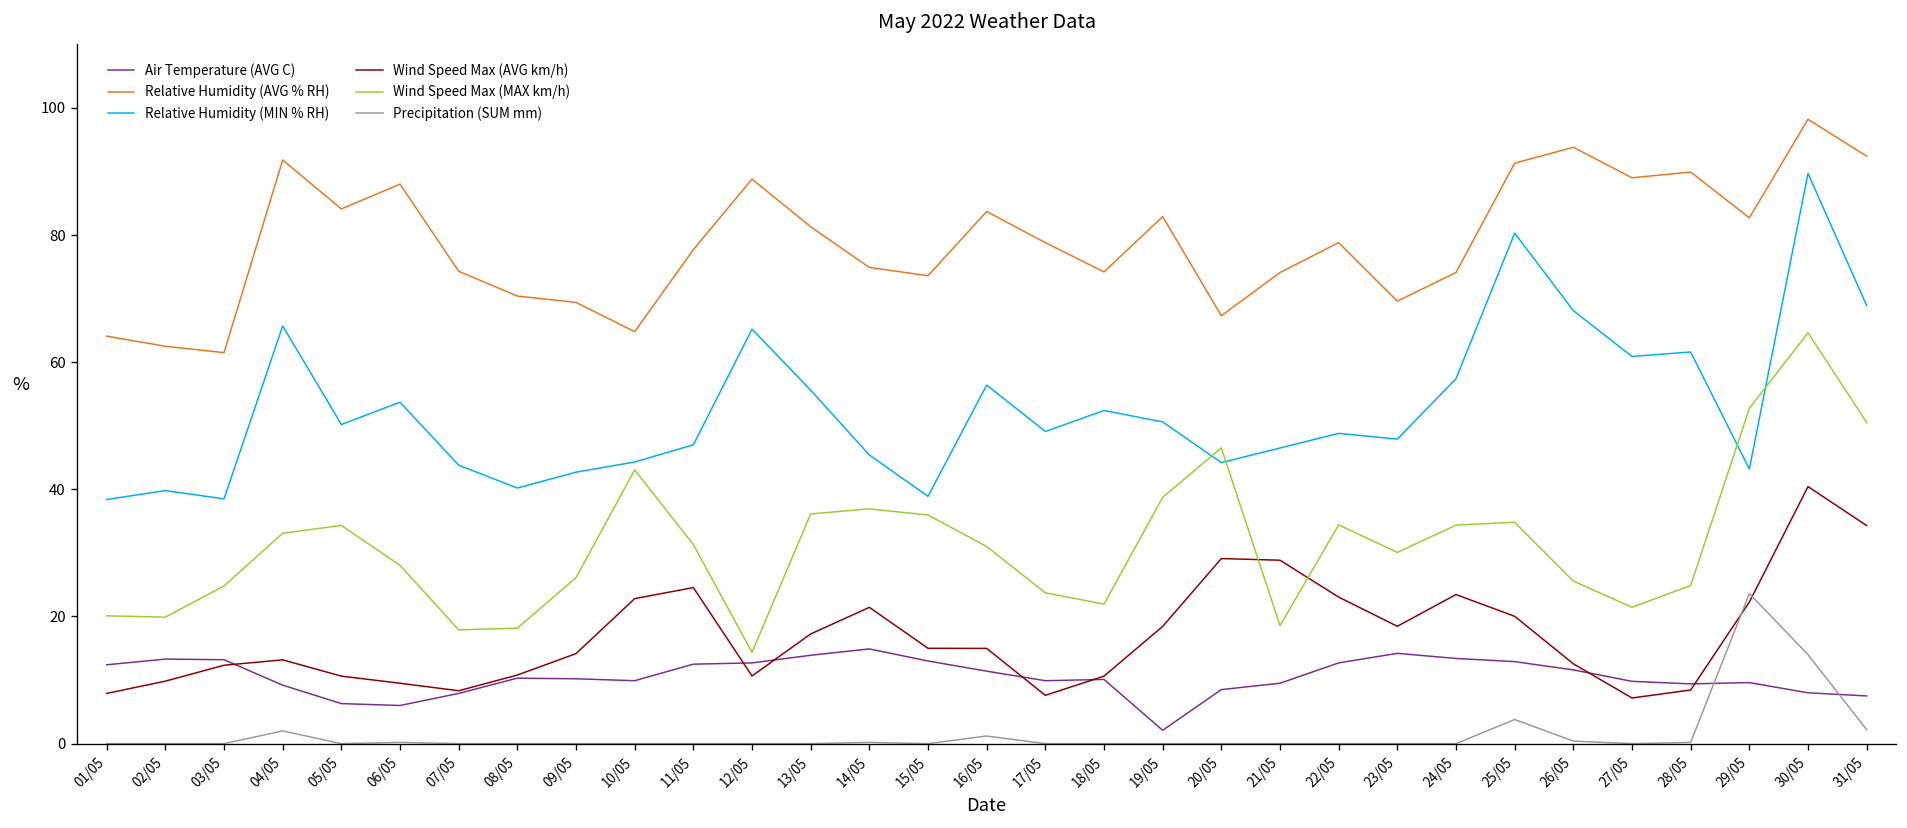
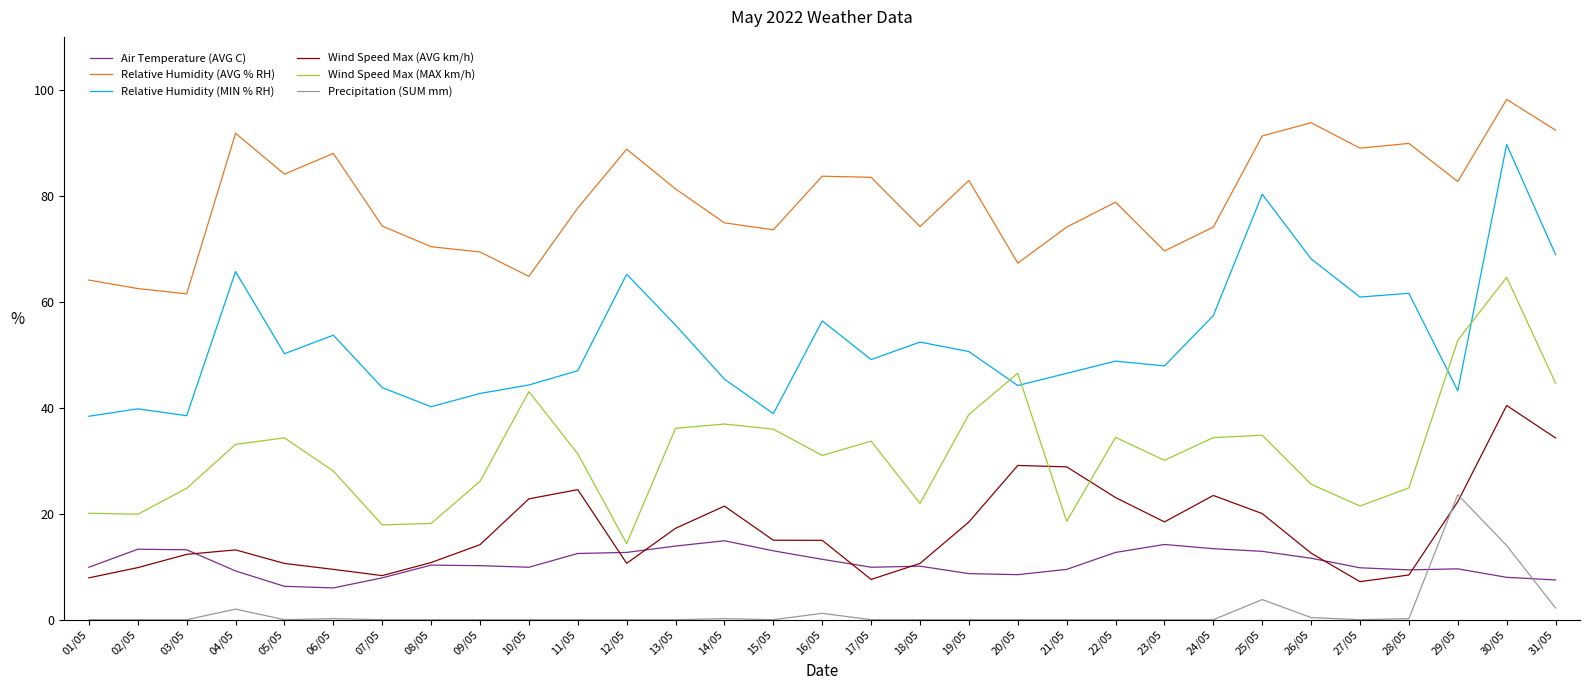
Air Temperature (AVG C), 01/05: 12 -> 10
Relative Humidity (AVG % RH), 17/05: 79 -> 84
Wind Speed Max (MAX km/h), 17/05: 24 -> 34
Air Temperature (AVG C), 19/05: 2 -> 9
Wind Speed Max (MAX km/h), 31/05: 51 -> 45
